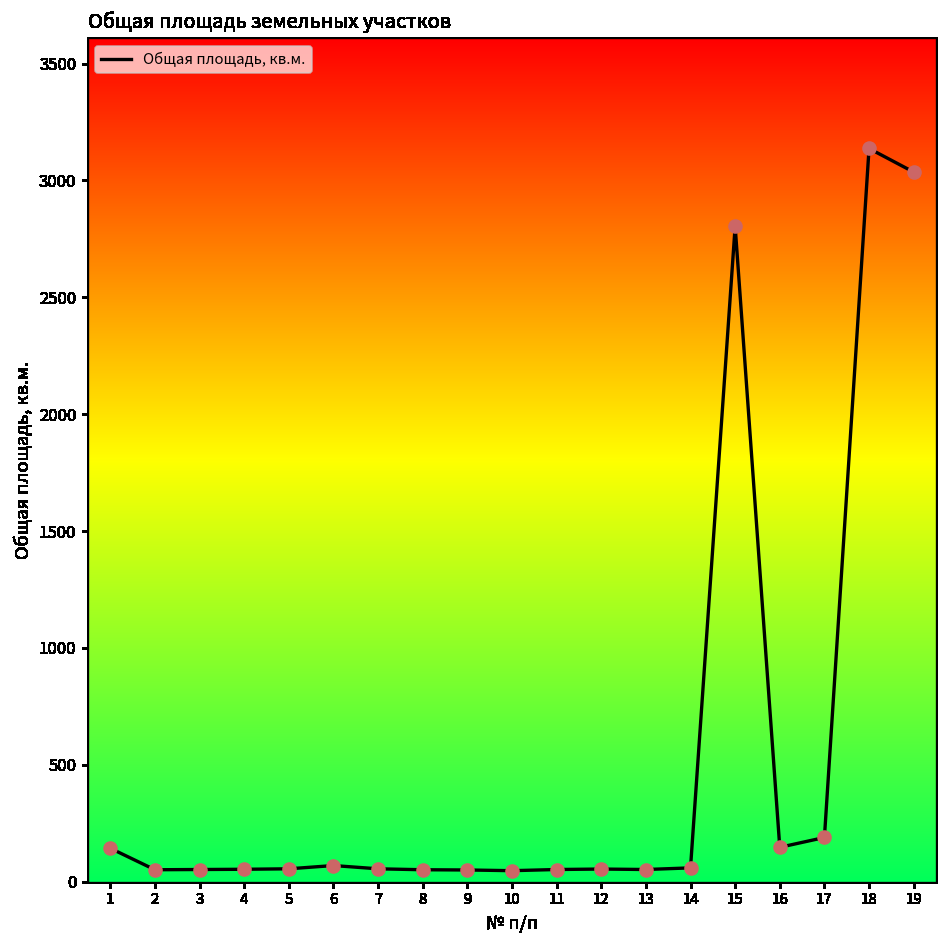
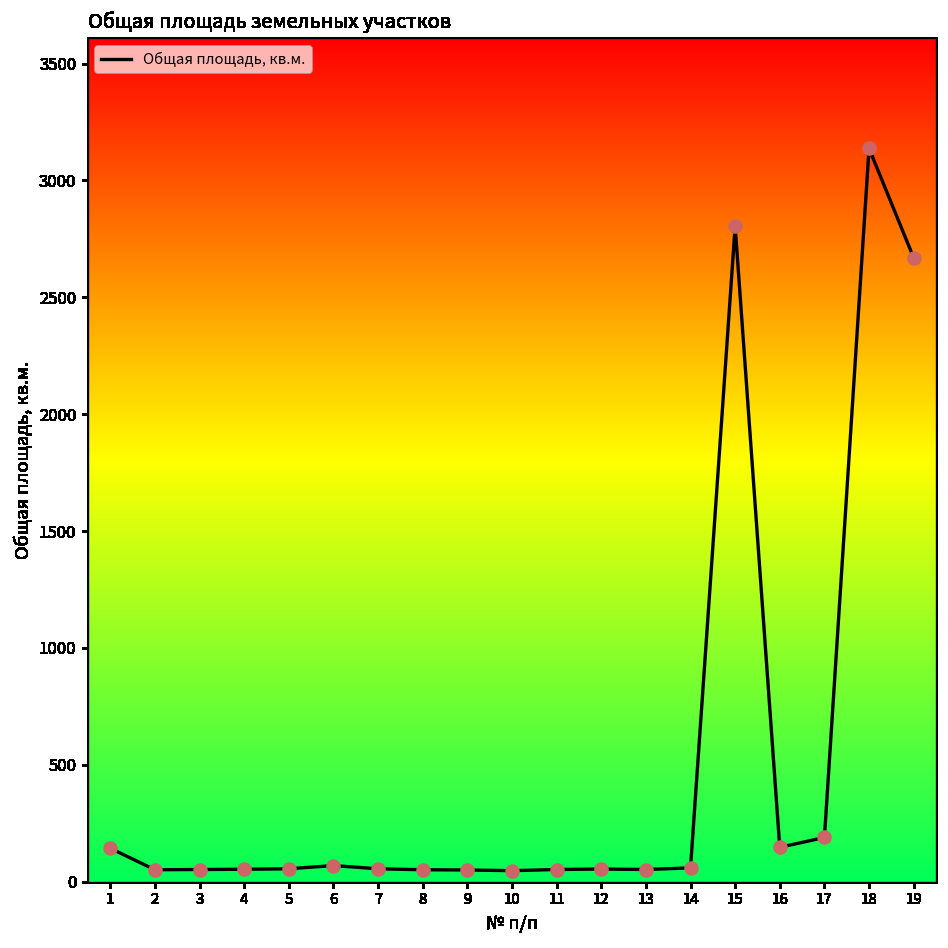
19: 3040 -> 2670
